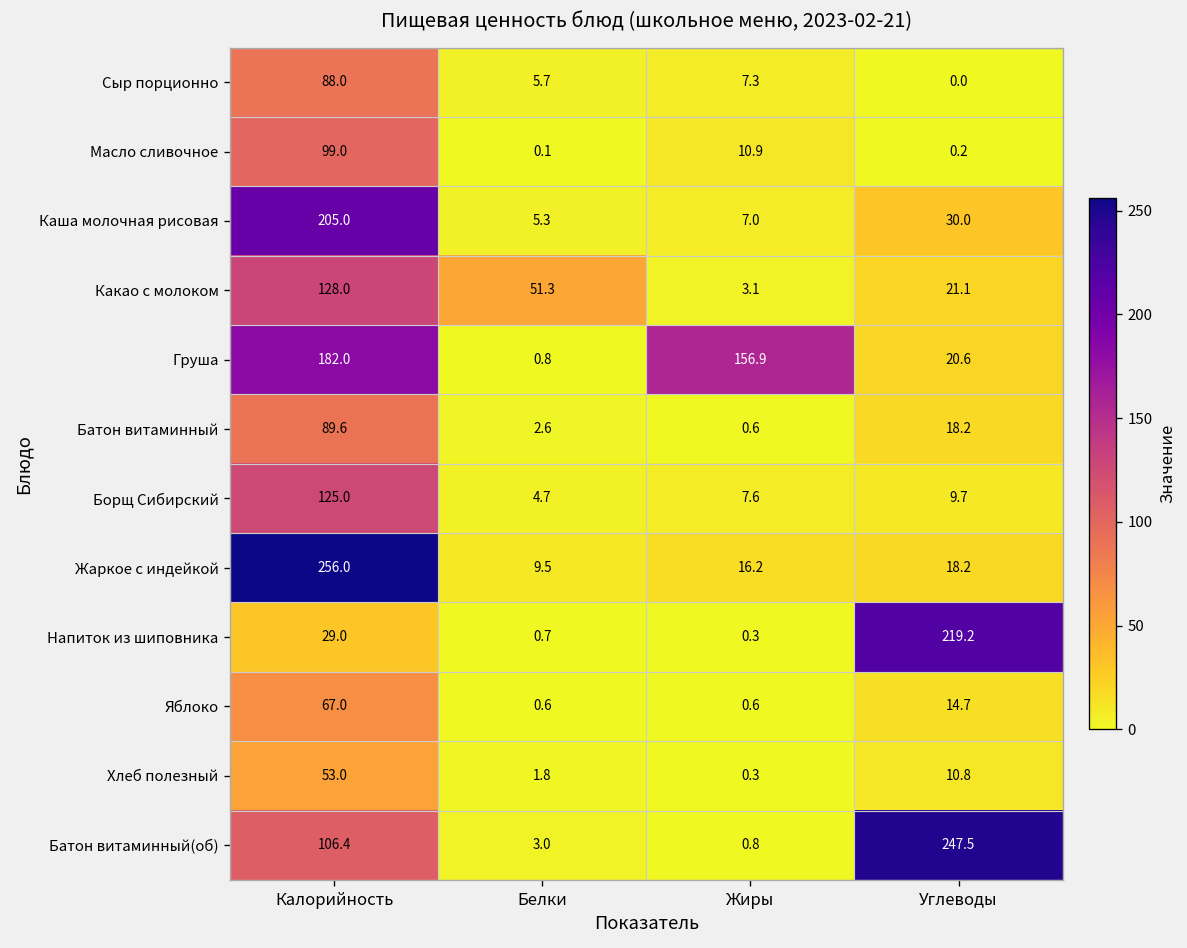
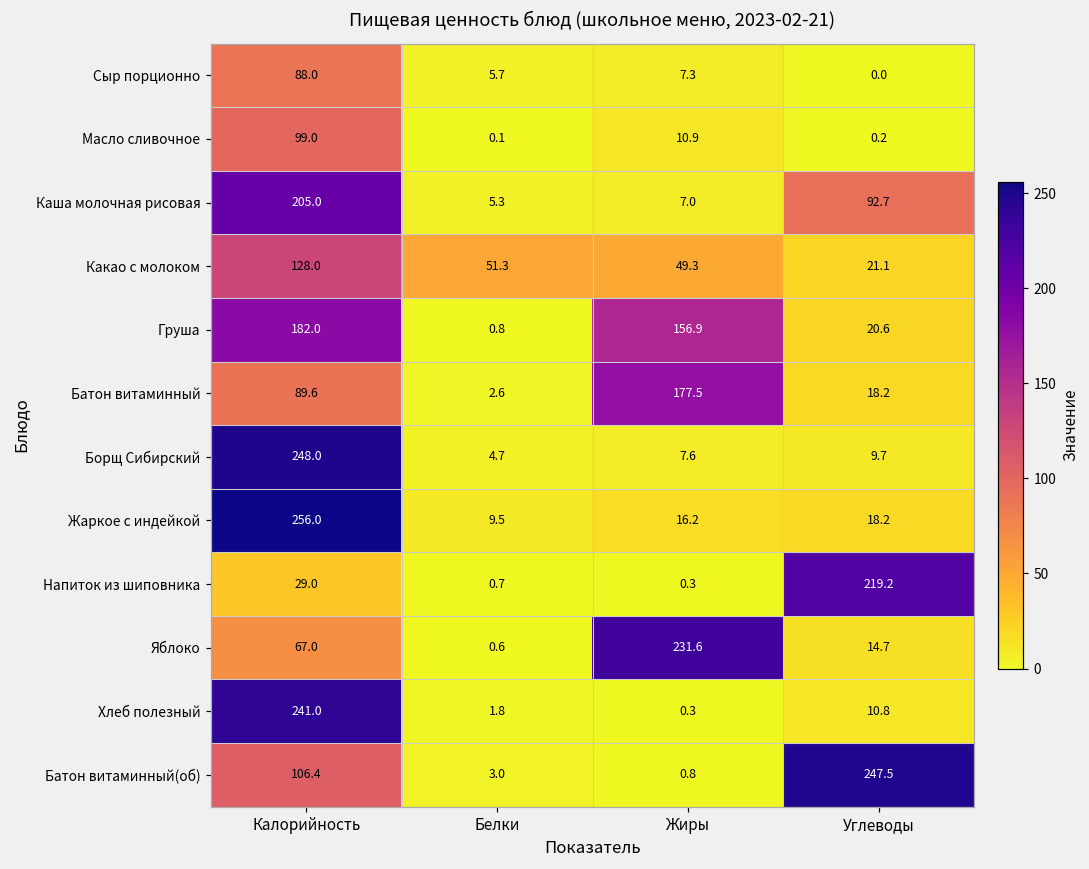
Каша молочная рисовая, Углеводы: 30.0 -> 92.7
Какао с молоком, Жиры: 3.1 -> 49.3
Батон витаминный, Жиры: 0.6 -> 177.5
Борщ Сибирский, Калорийность: 125.0 -> 248.0
Яблоко, Жиры: 0.6 -> 231.6
Хлеб полезный, Калорийность: 53.0 -> 241.0
